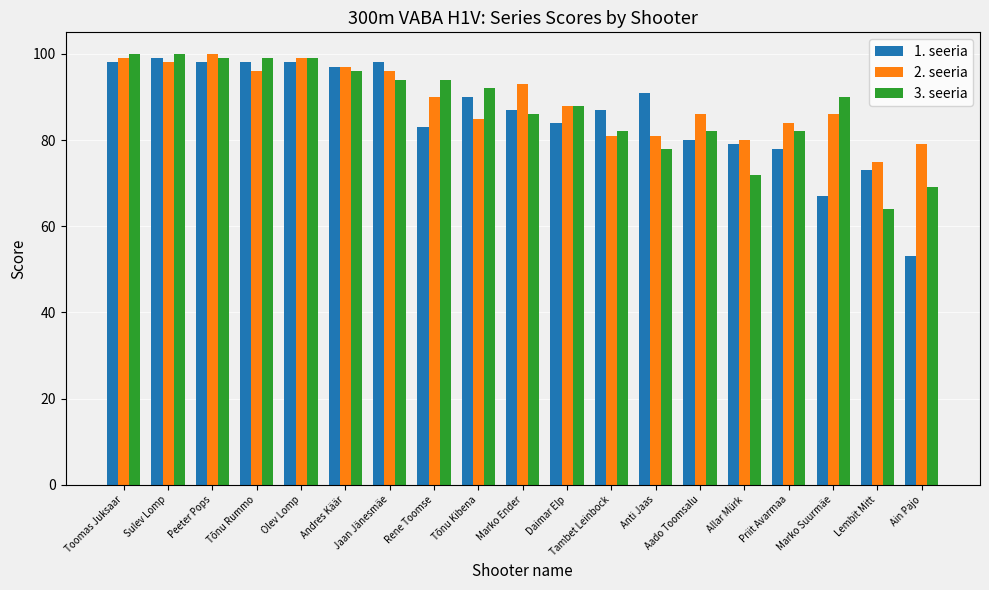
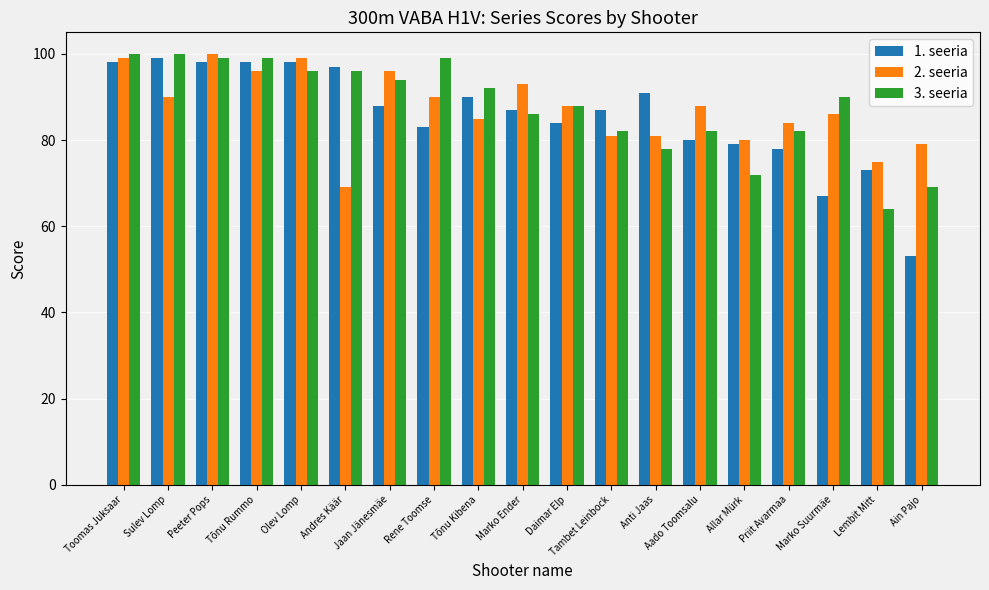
2. seeria, Sulev Lomp: 98 -> 90
3. seeria, Olev Lomp: 99 -> 96
2. seeria, Andres Käär: 97 -> 69
1. seeria, Jaan Jänesmäe: 98 -> 88
3. seeria, Rene Toomse: 94 -> 99
2. seeria, Aado Toomsalu: 86 -> 88
